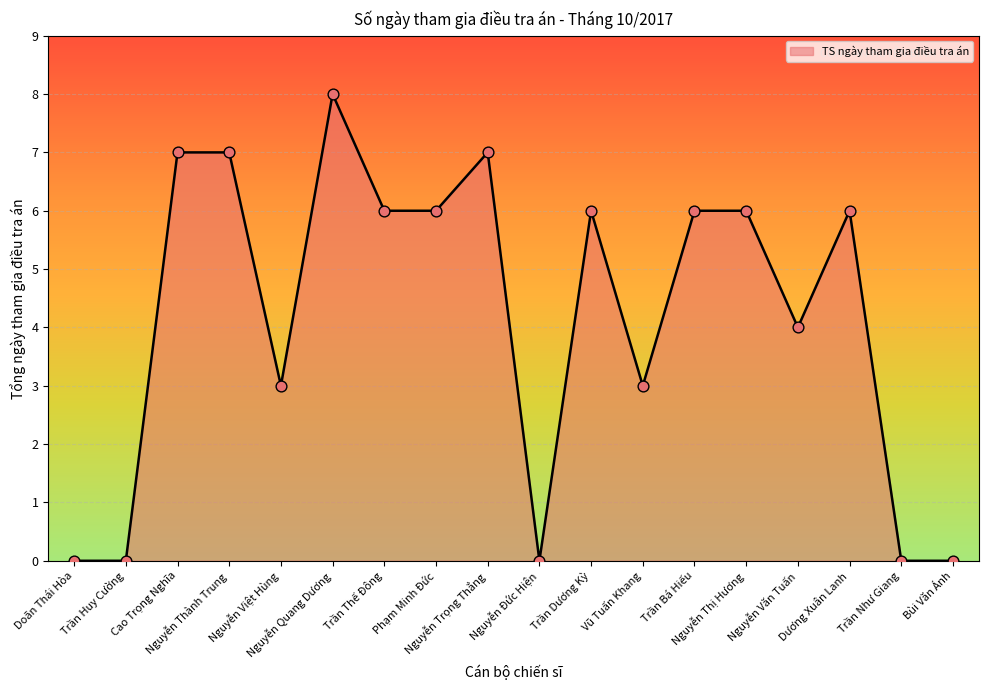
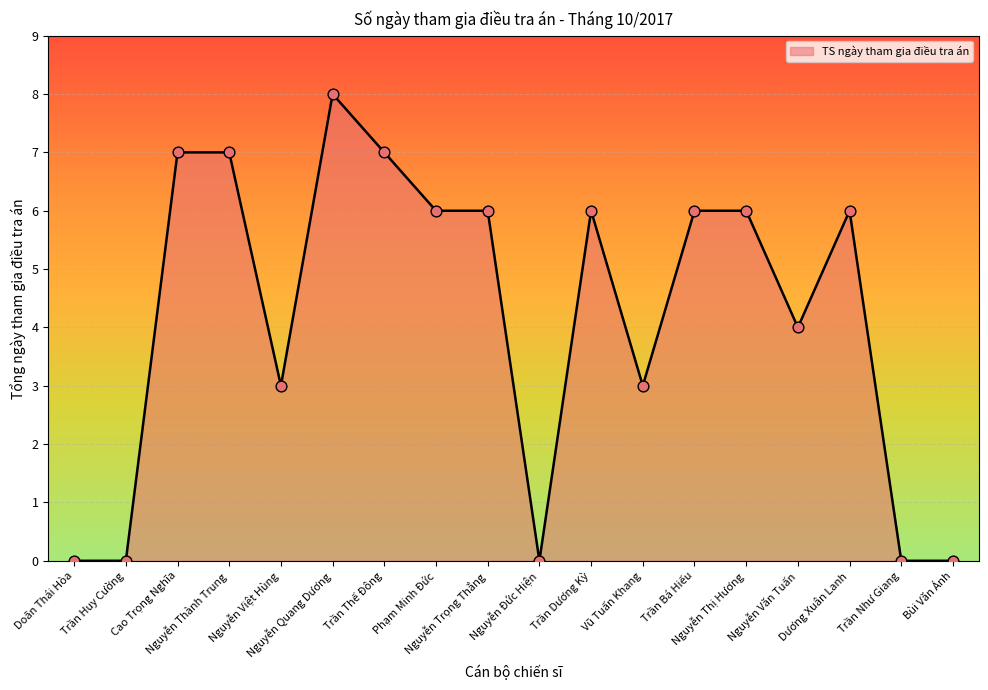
Trần Thế Đông: 6 -> 7
Nguyễn Trọng Thắng: 7 -> 6
